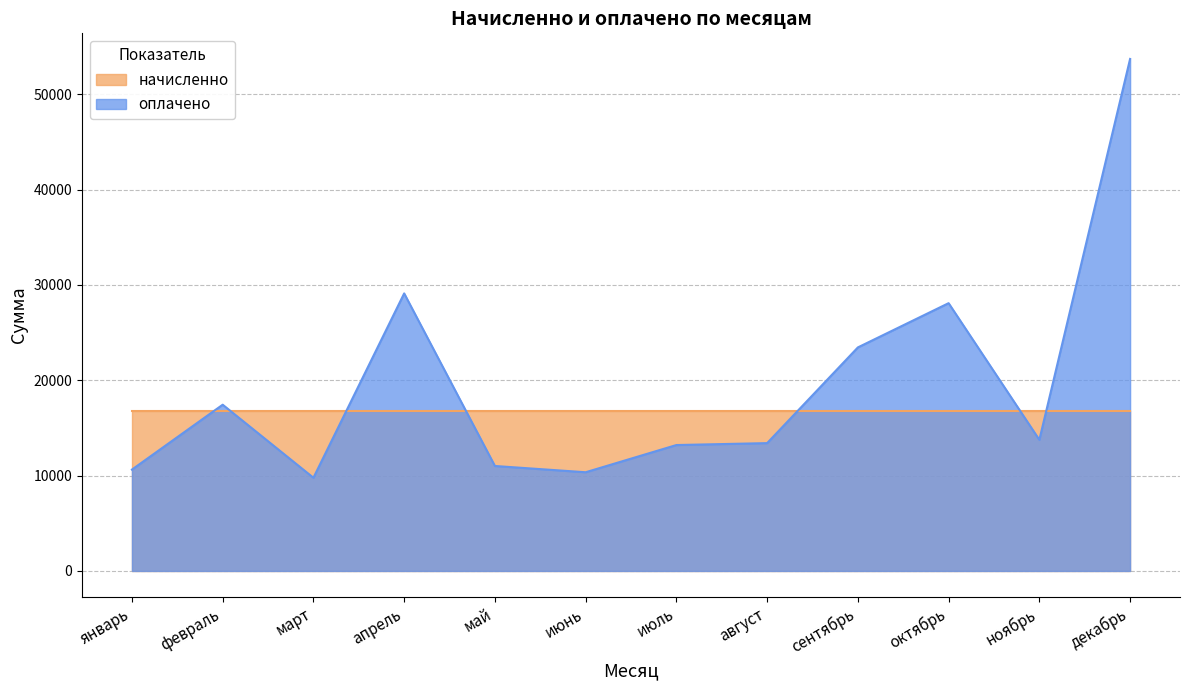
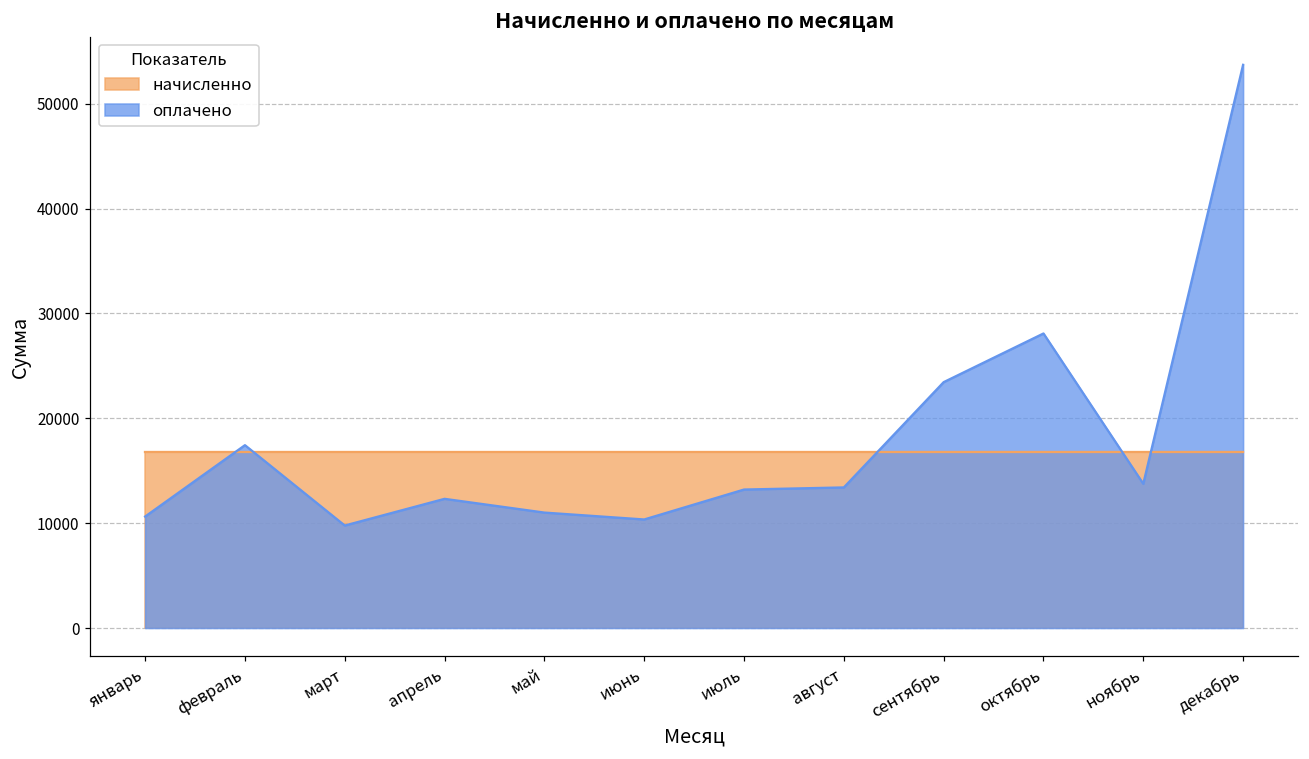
оплачено, апрель: 29000 -> 12000
